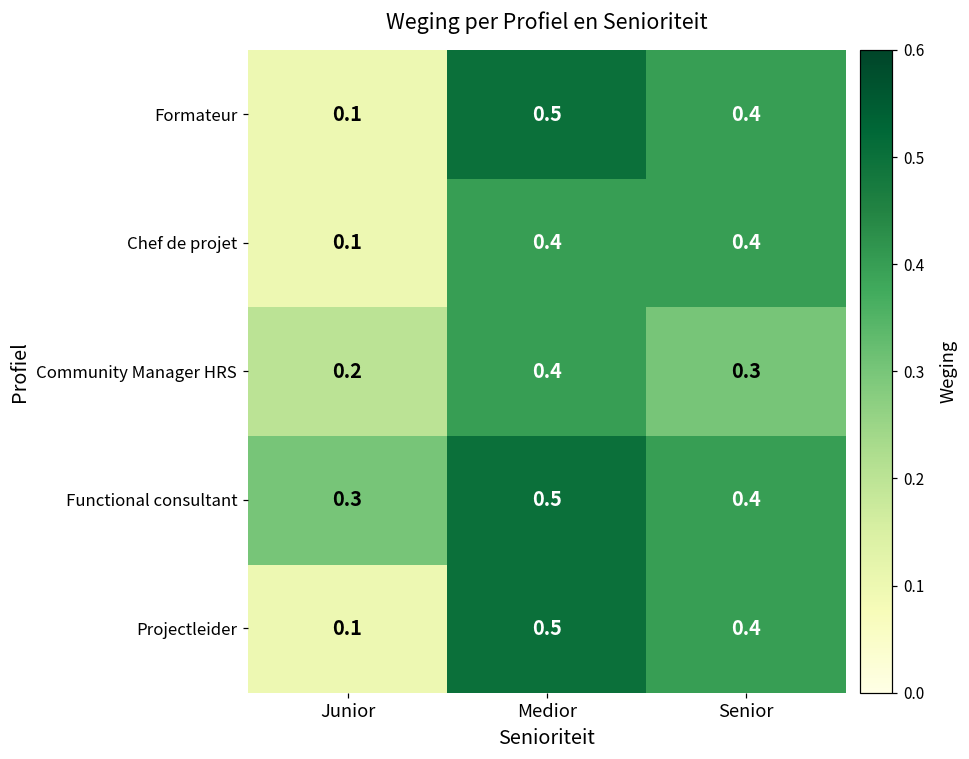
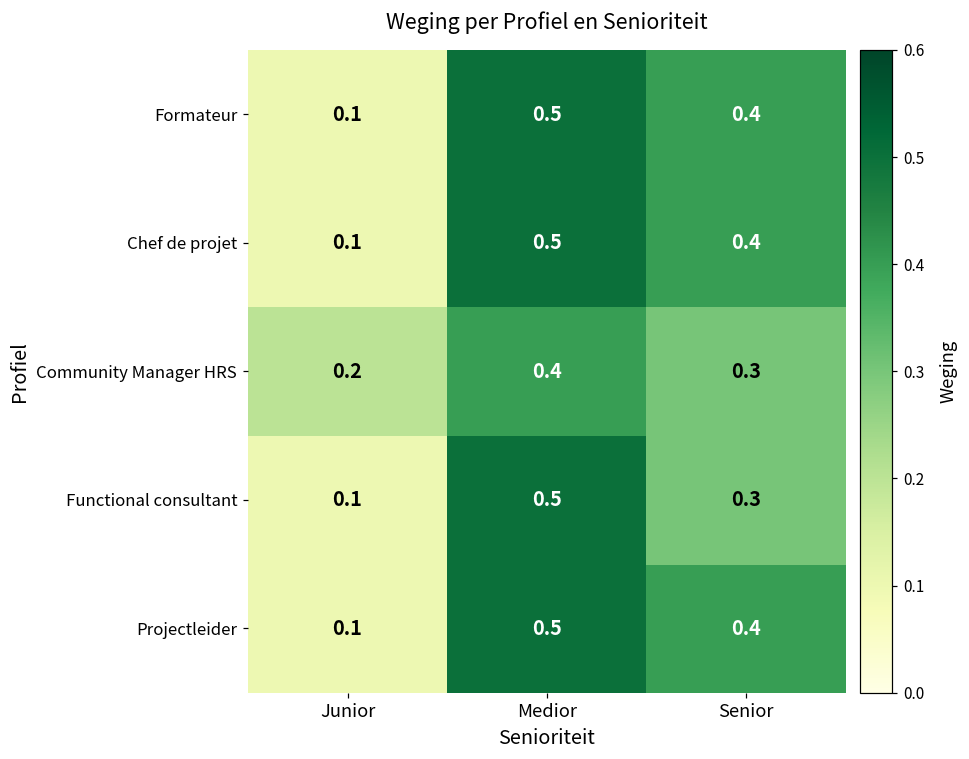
Chef de projet, Medior: 0.4 -> 0.5
Functional consultant, Junior: 0.3 -> 0.1
Functional consultant, Senior: 0.4 -> 0.3
